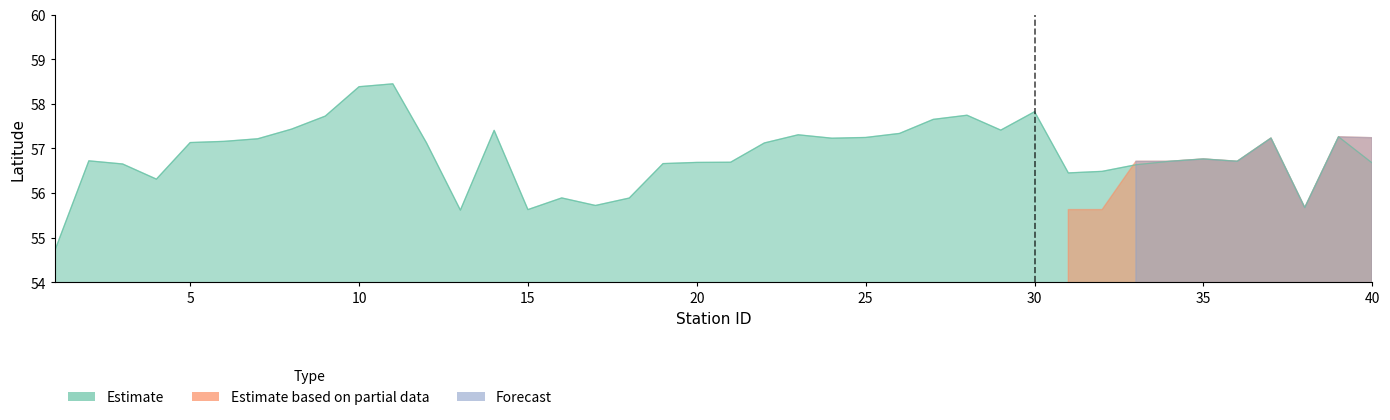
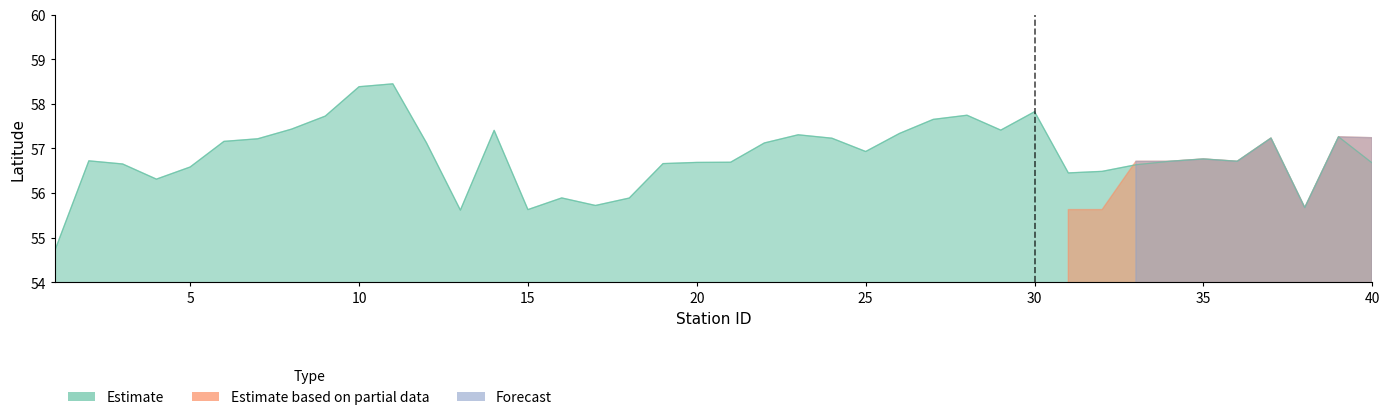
Estimate, 5: 57.1 -> 56.6
Estimate, 25: 57.2 -> 56.9
